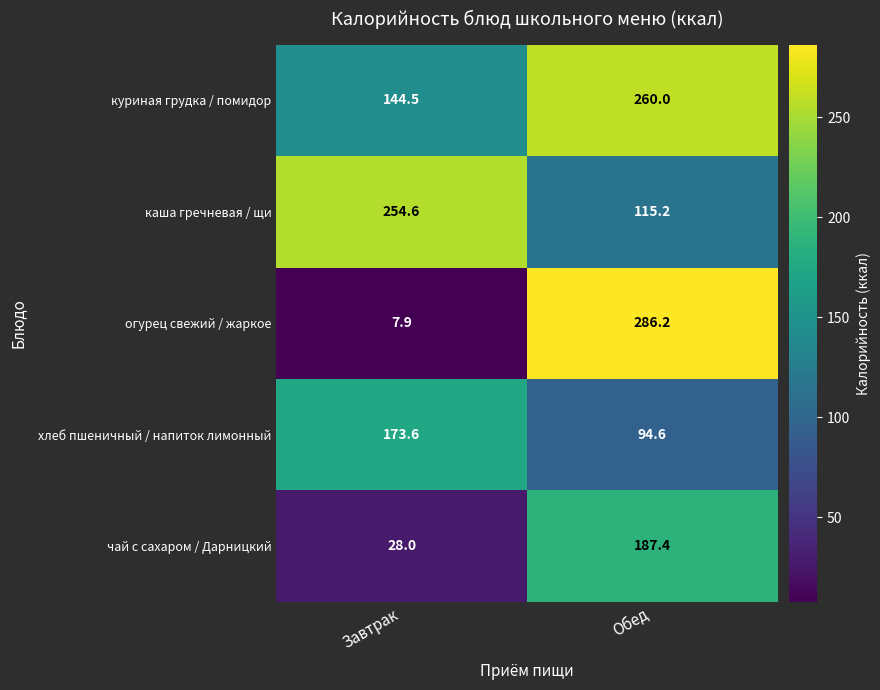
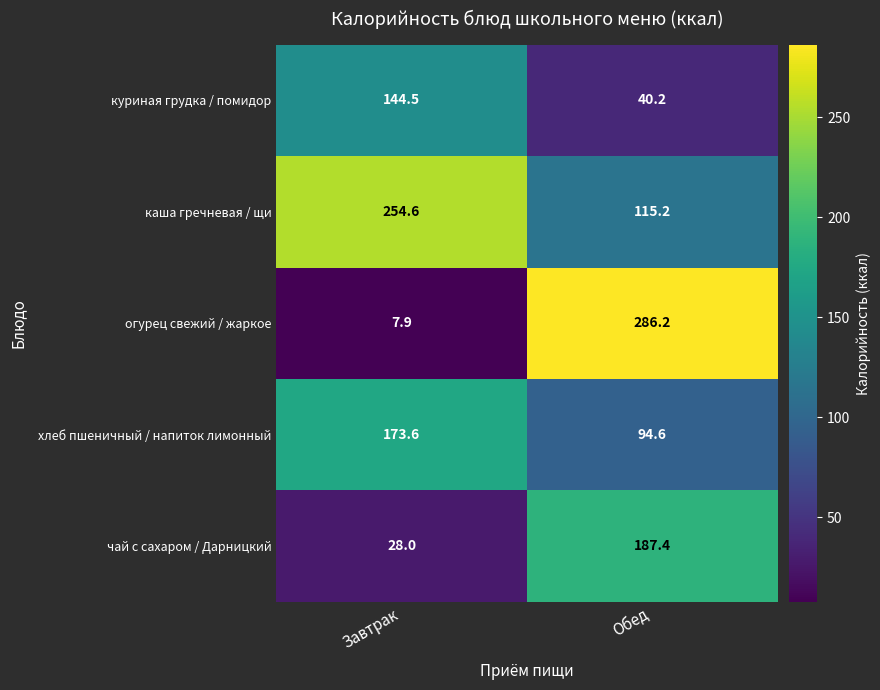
куриная грудка / помидор, Обед: 260.0 -> 40.2
